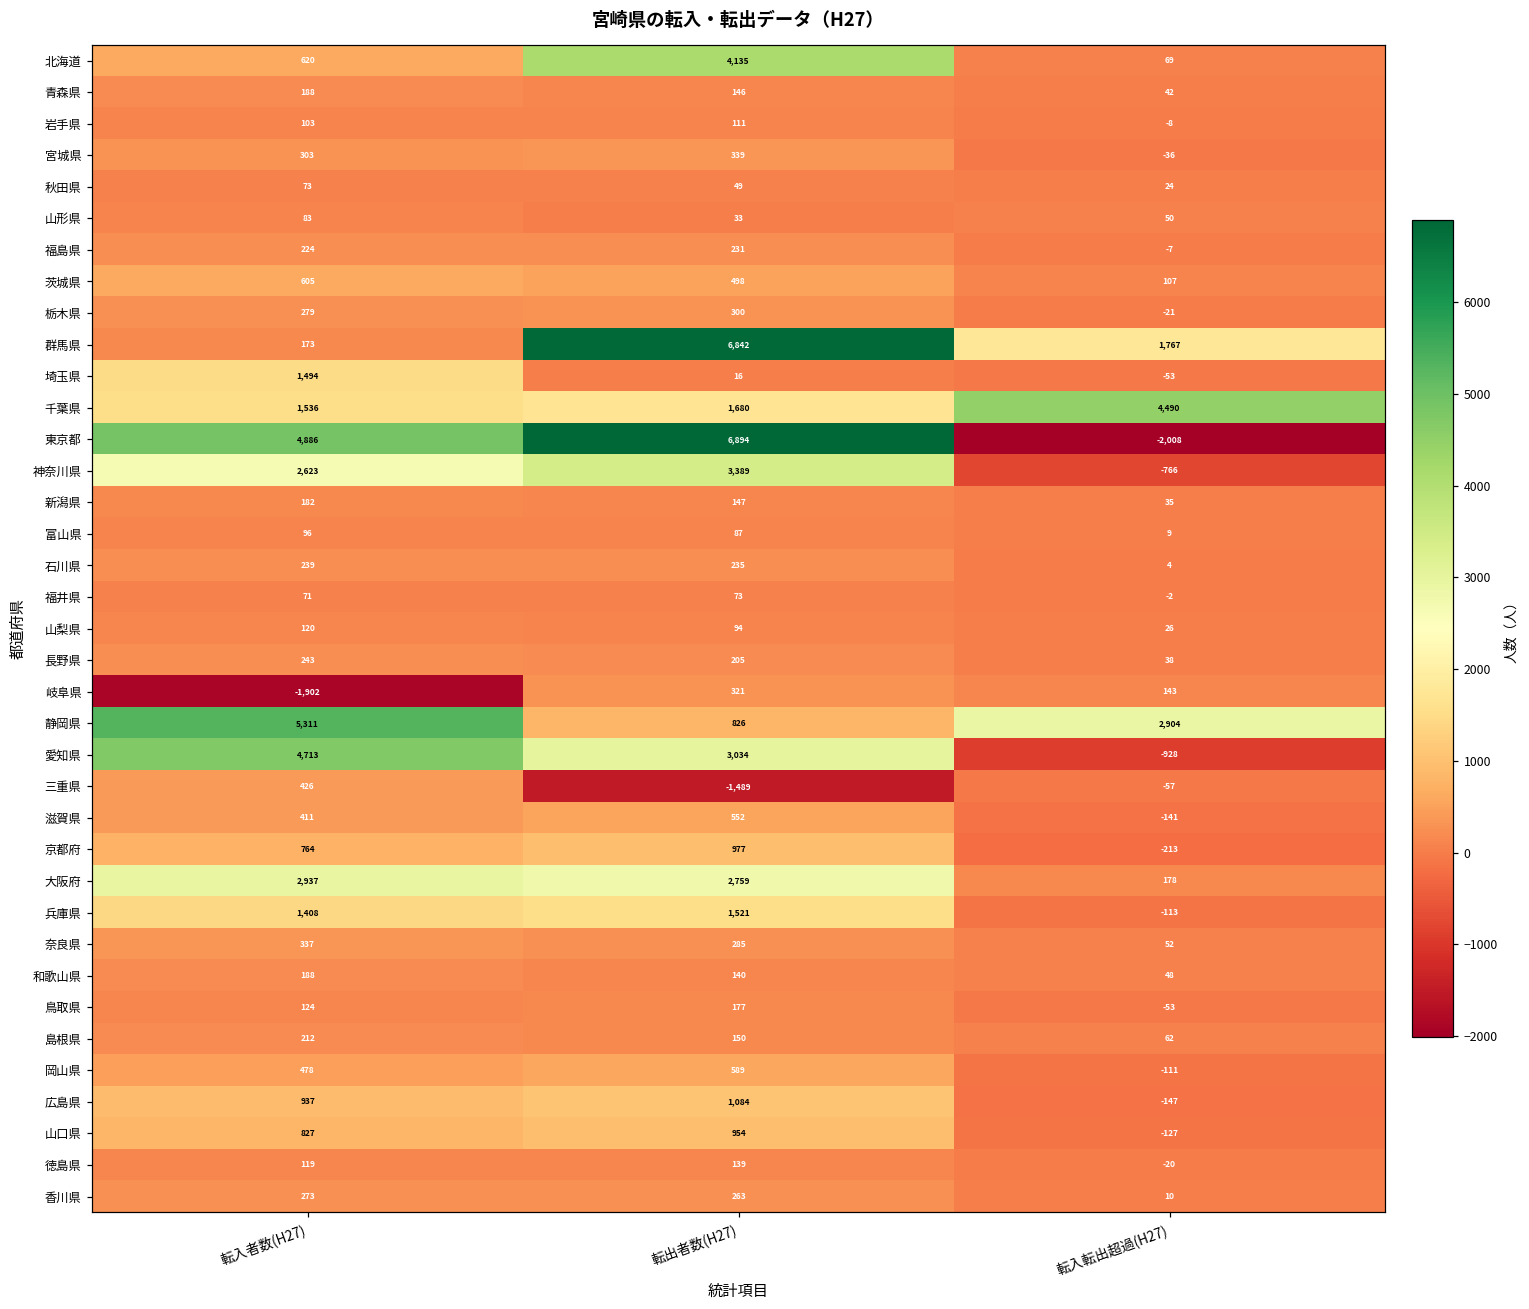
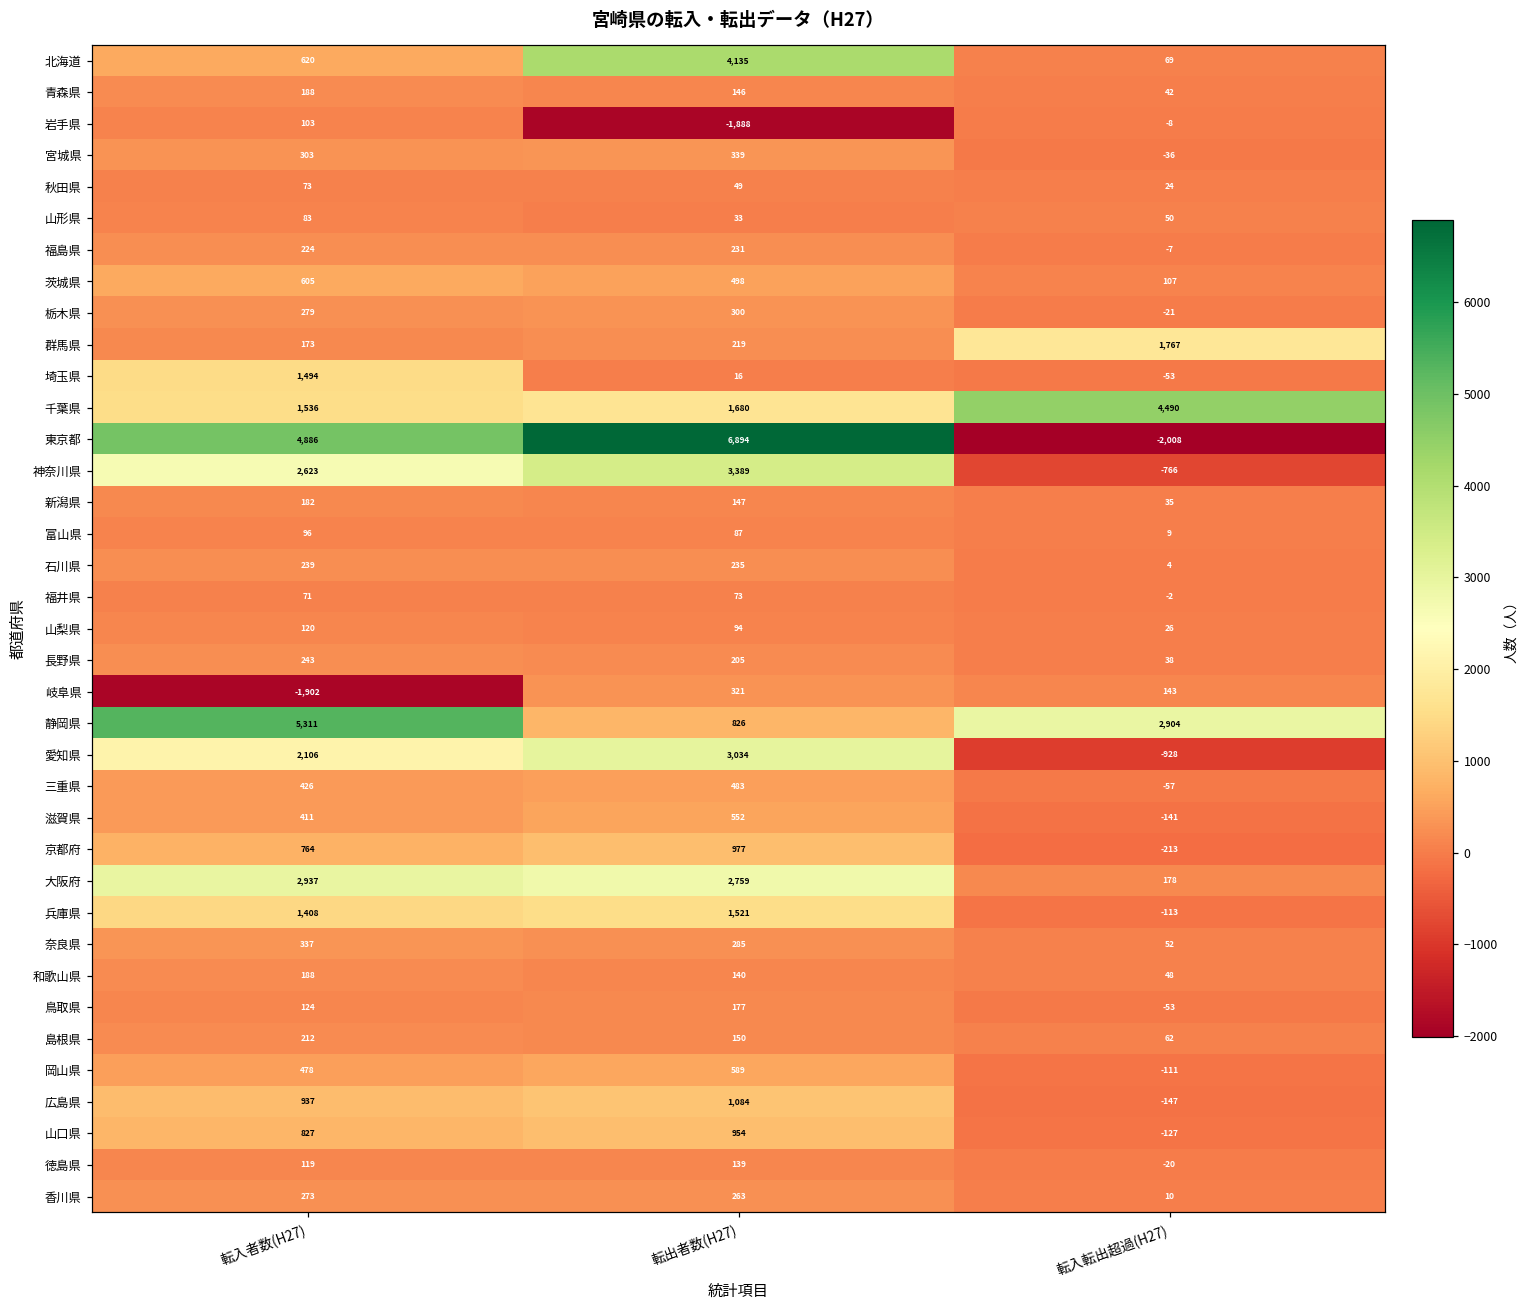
岩手県, 転出者数(H27): 111 -> -1,888
群馬県, 転出者数(H27): 6,842 -> 219
愛知県, 転入者数(H27): 4,713 -> 2,106
三重県, 転出者数(H27): -1,489 -> 483
